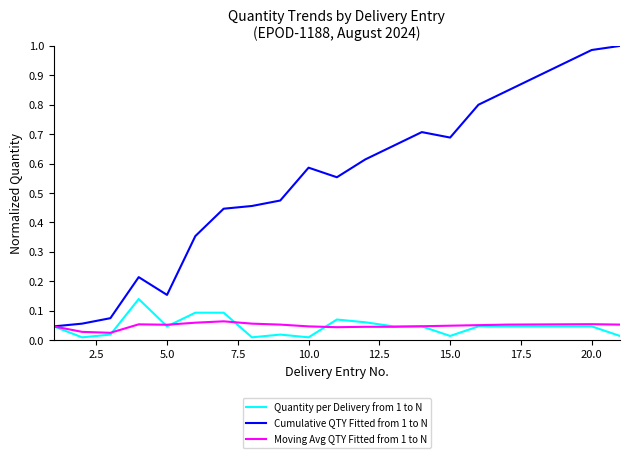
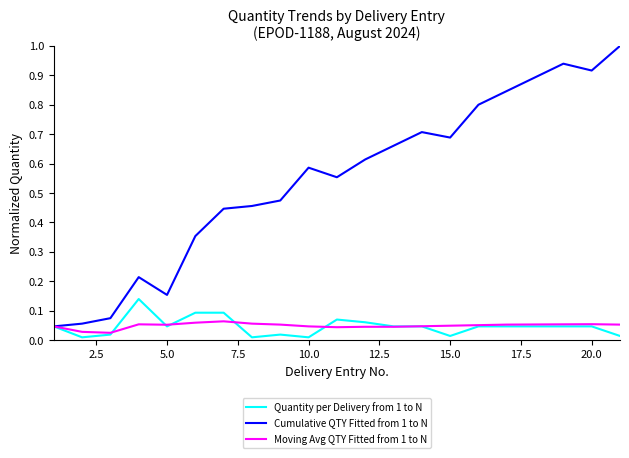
Cumulative QTY Fitted from 1 to N, 20.0: 0.99 -> 0.92
